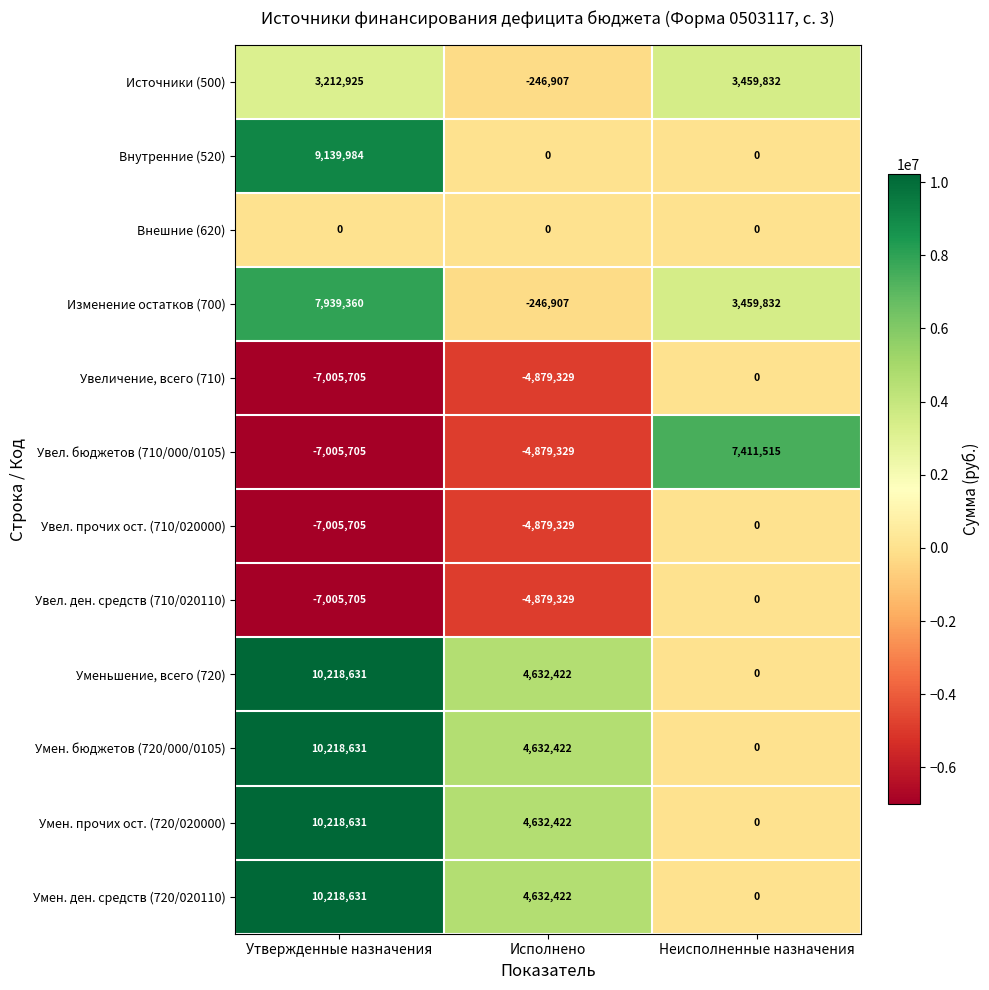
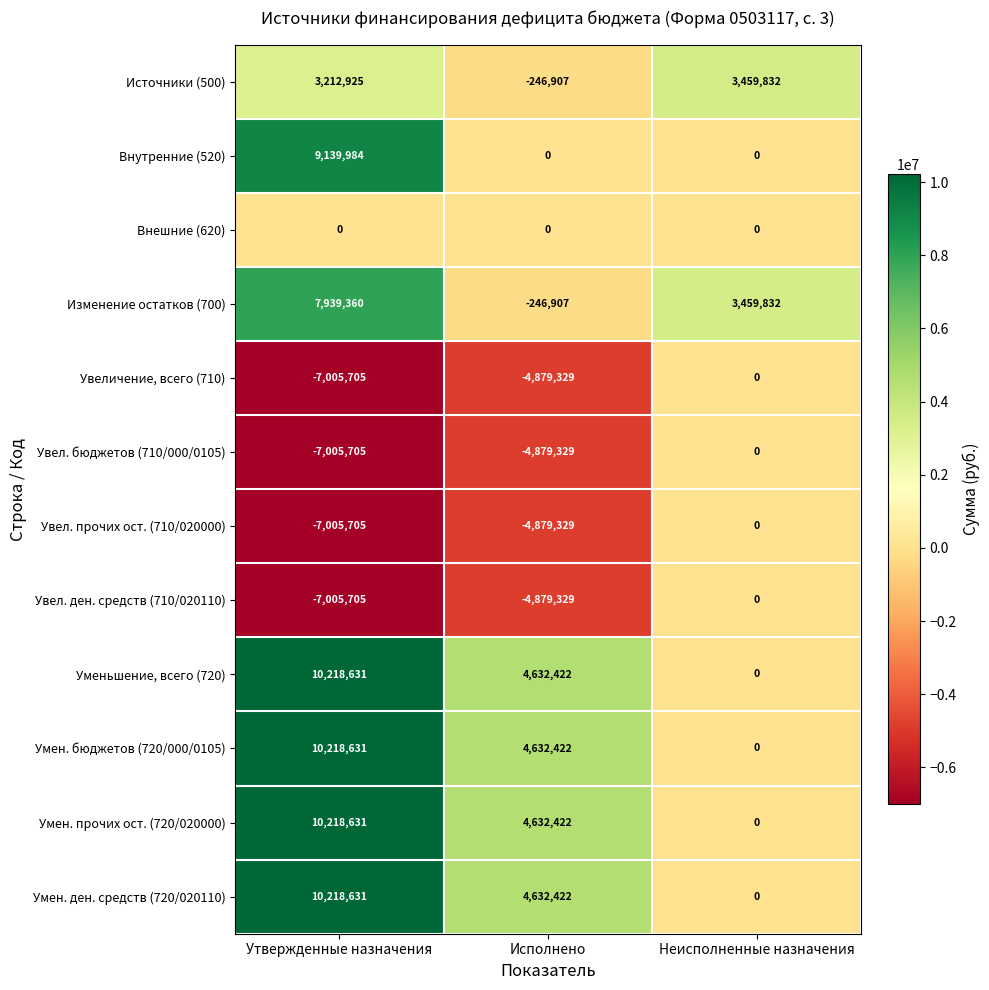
Увел. бюджетов (710/000/0105), Неисполненные назначения: 7,411,515 -> 0
